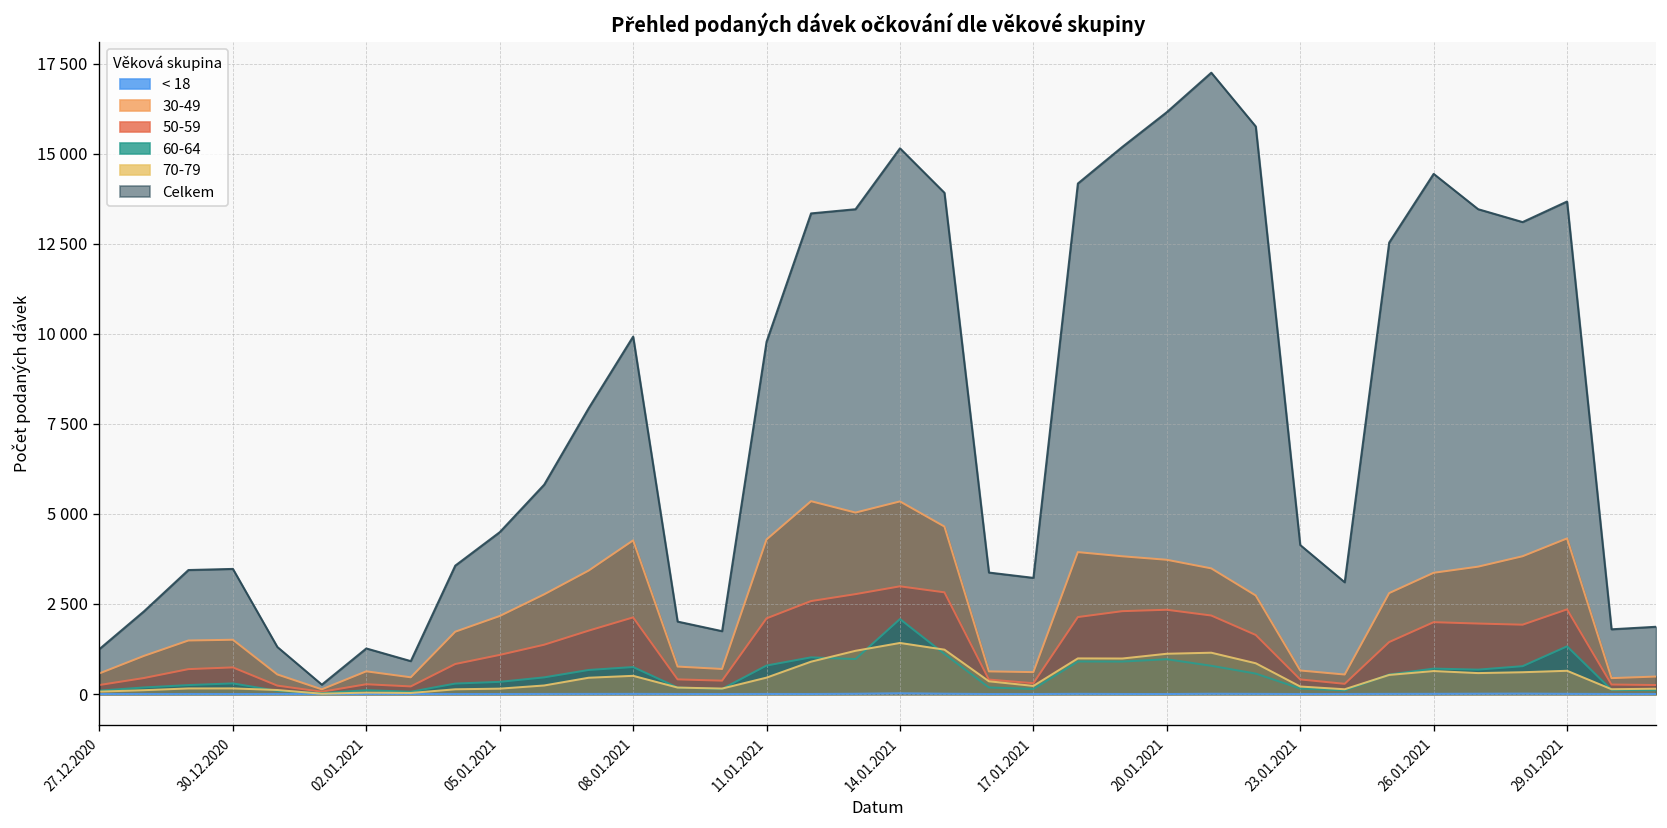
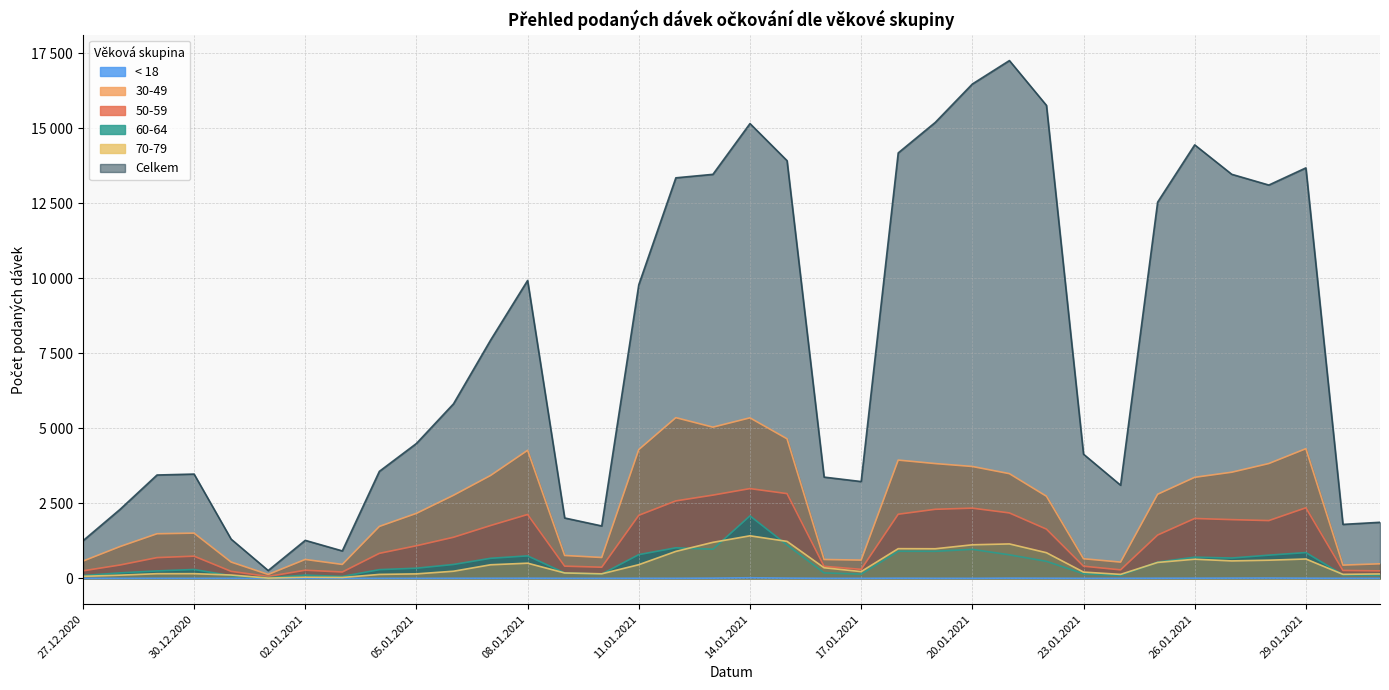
Celkem, 20.01.2021: 16200 -> 16500
60-64, 29.01.2021: 1300 -> 900
